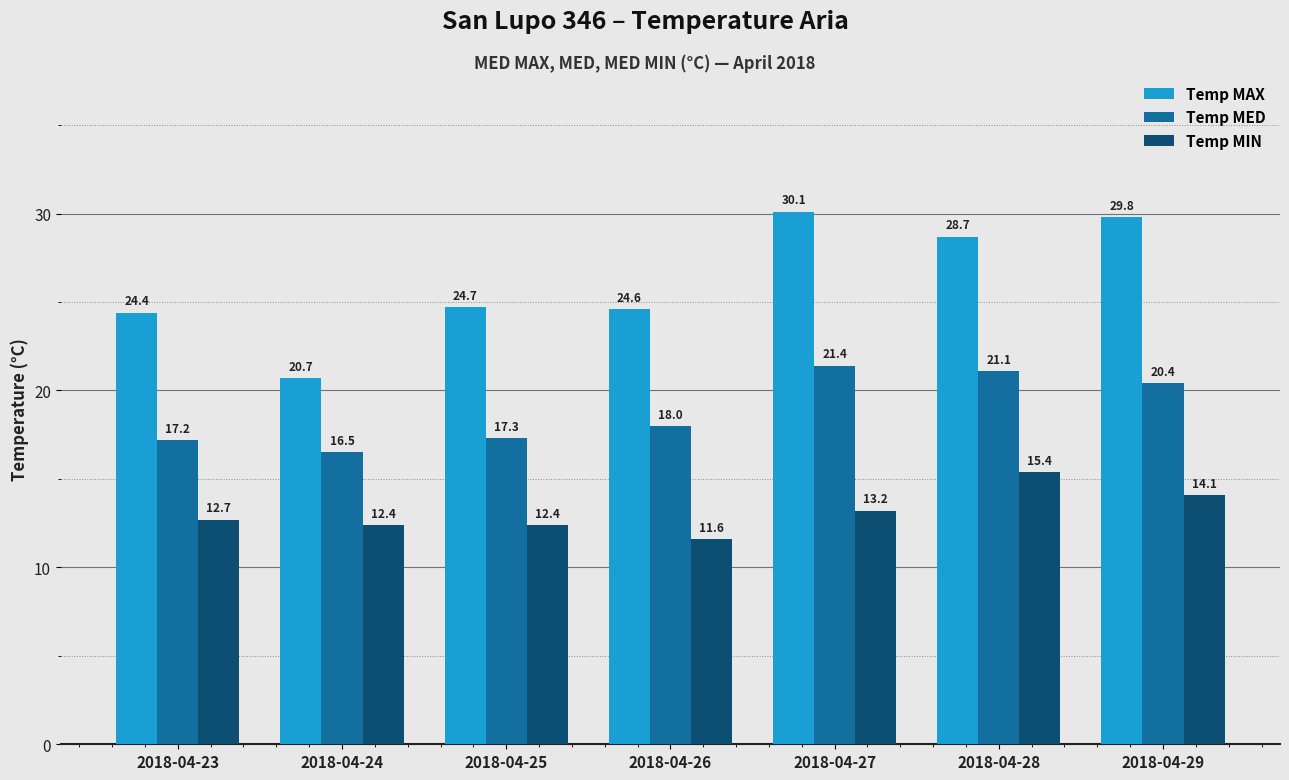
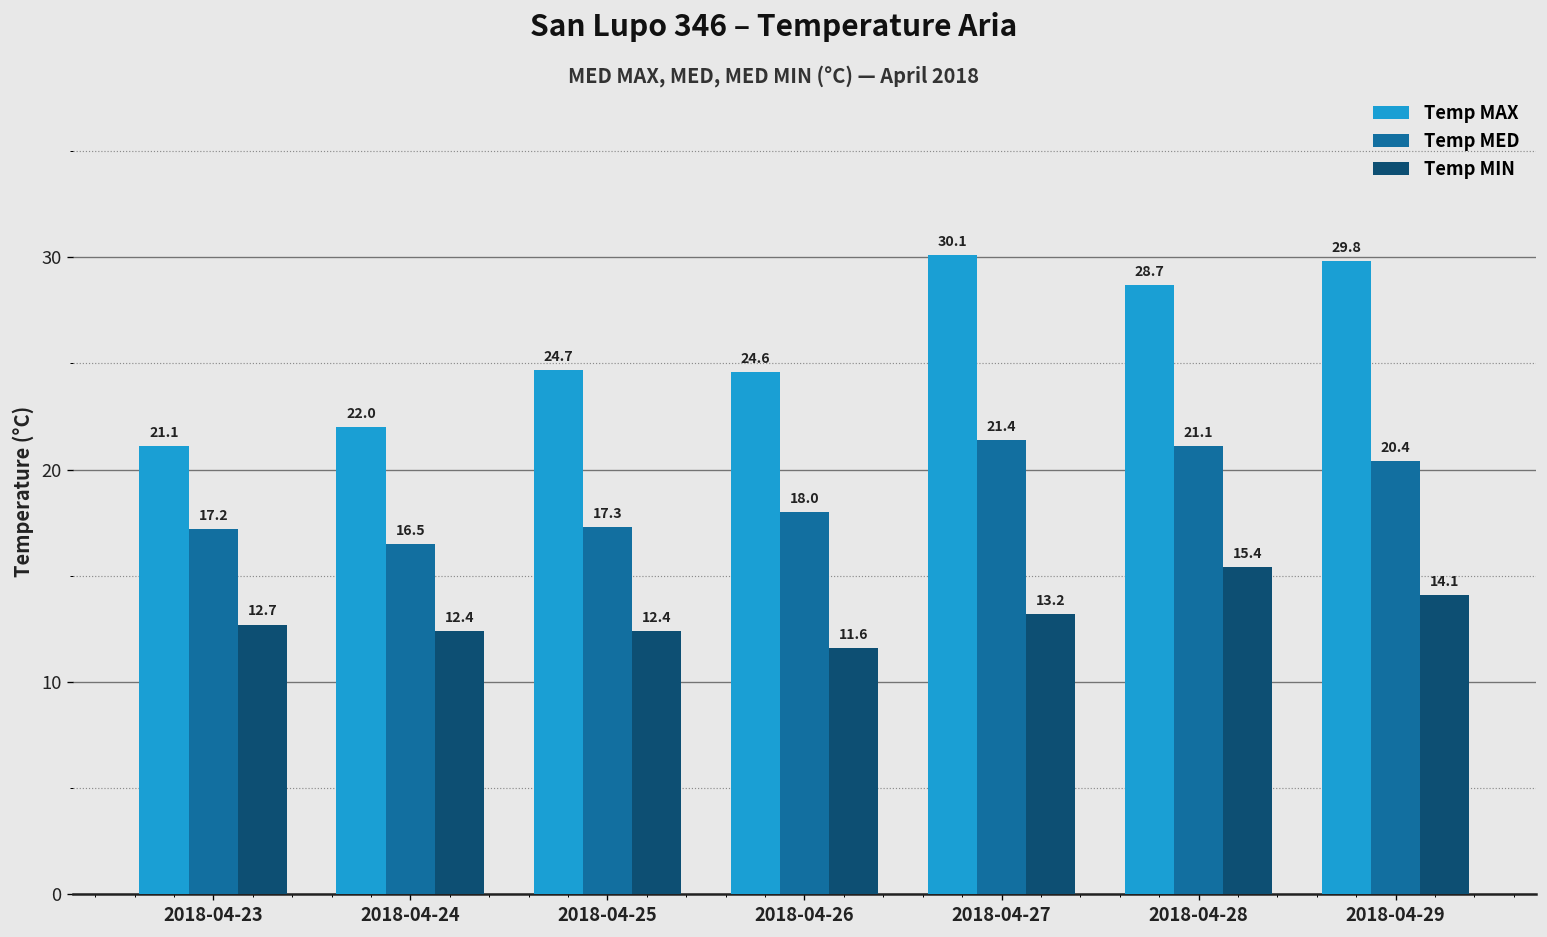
Temp MAX, 2018-04-23: 24.4 -> 21.1
Temp MAX, 2018-04-24: 20.7 -> 22.0
